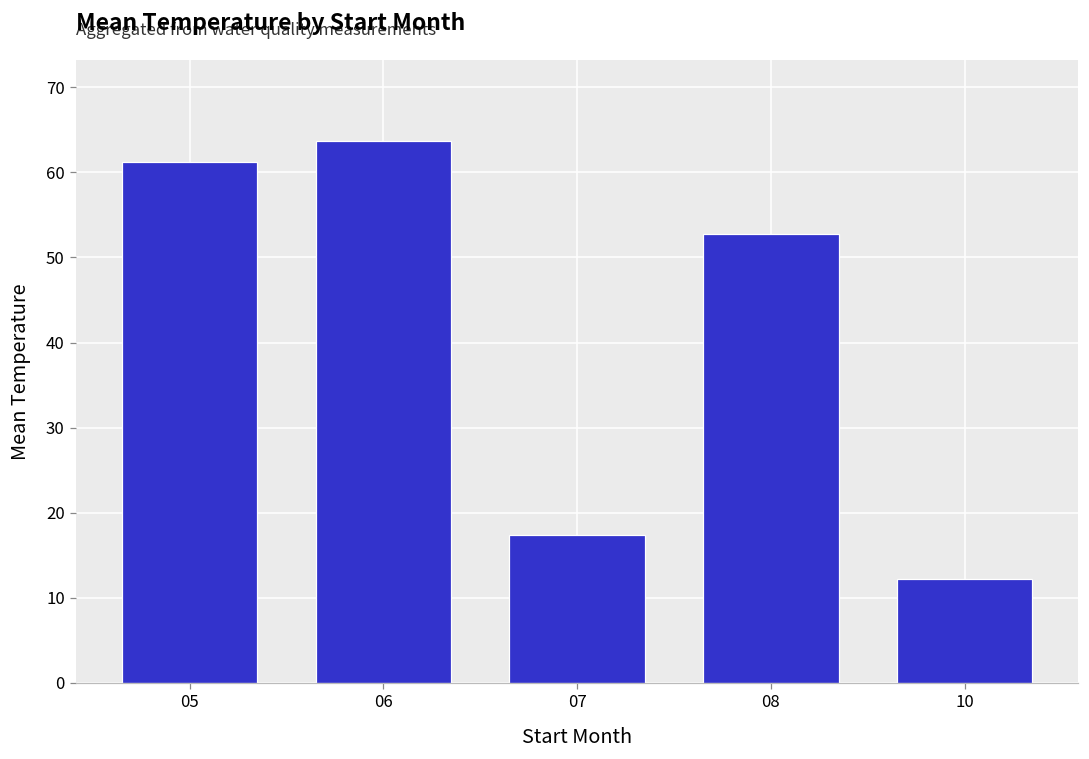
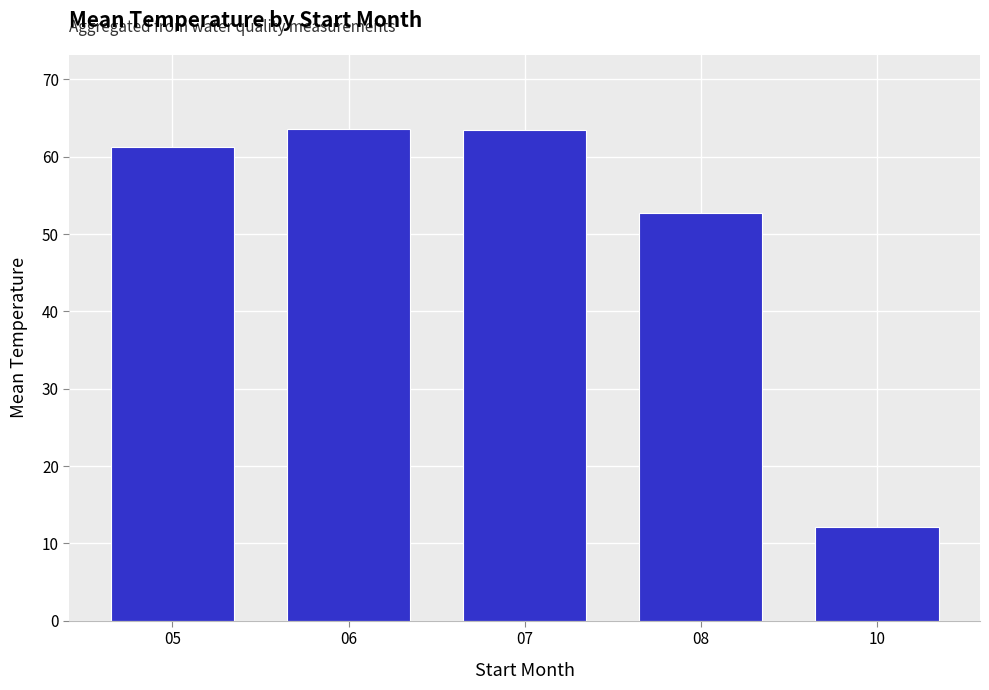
07: 17 -> 63
